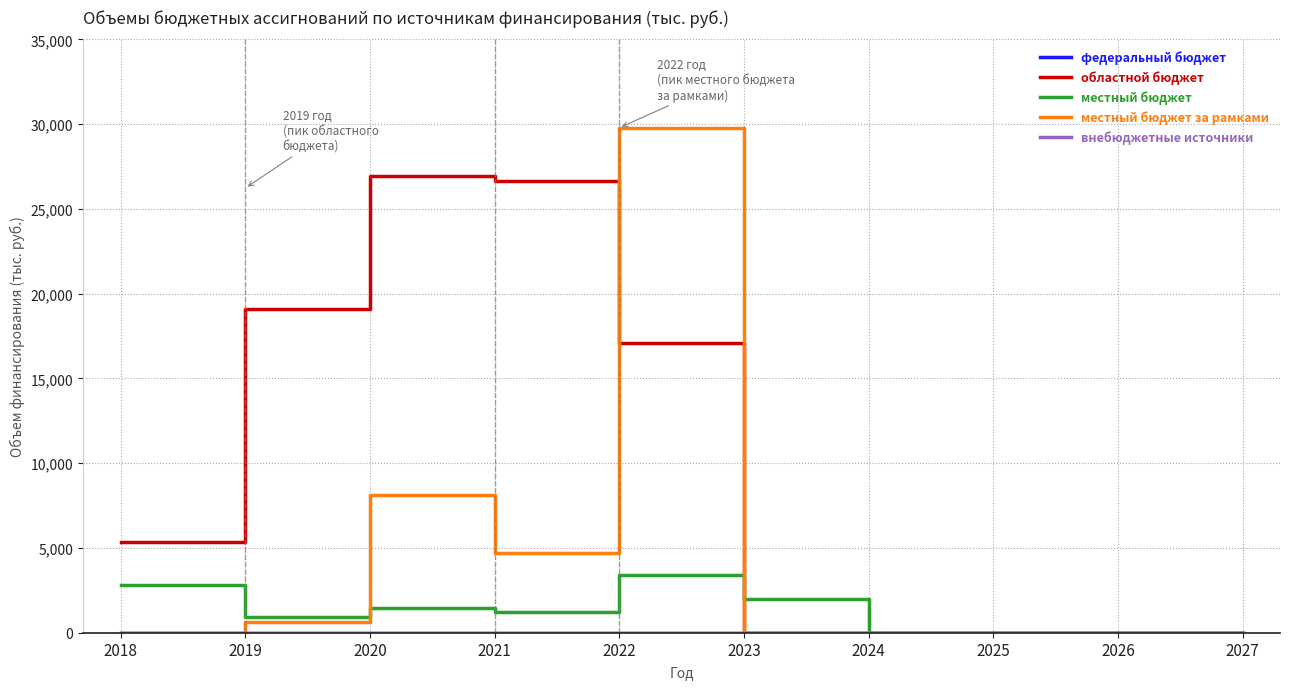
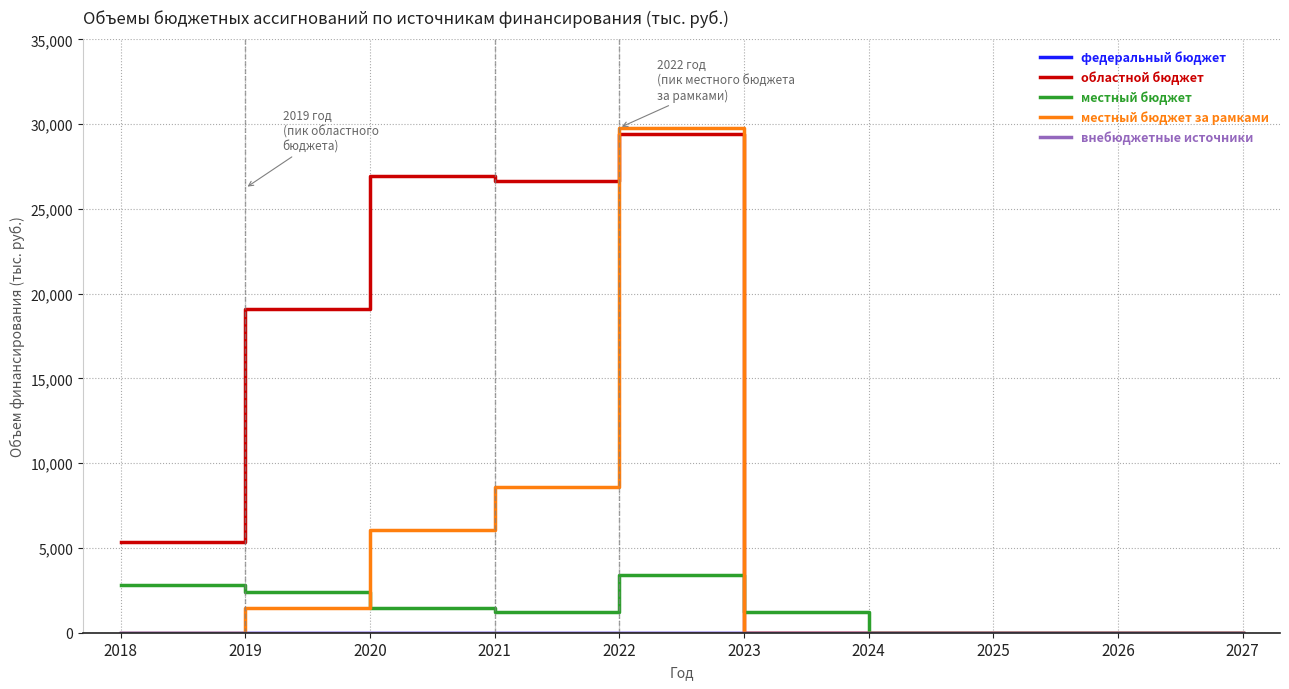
местный бюджет, 2019: 900 -> 2,400
местный бюджет за рамками, 2019: 600 -> 1,400
местный бюджет за рамками, 2020: 8,200 -> 6,100
местный бюджет за рамками, 2021: 4,700 -> 8,600
областной бюджет, 2022: 17,100 -> 29,400
местный бюджет, 2023: 2,000 -> 1,200
